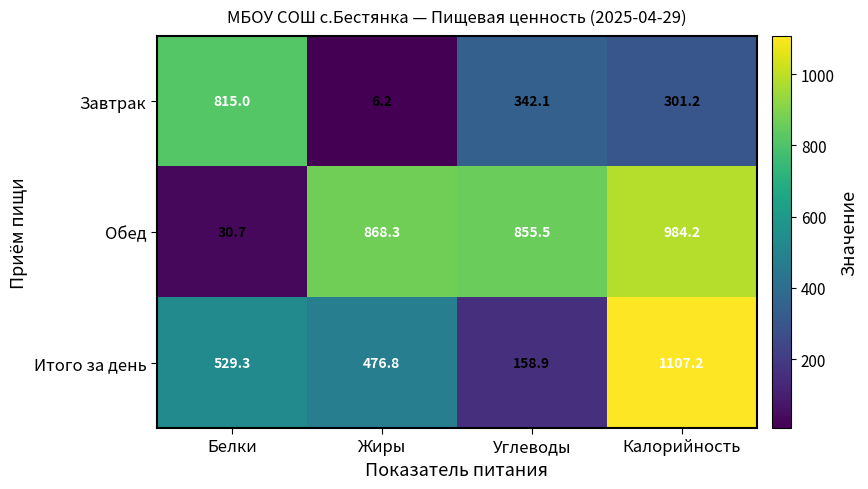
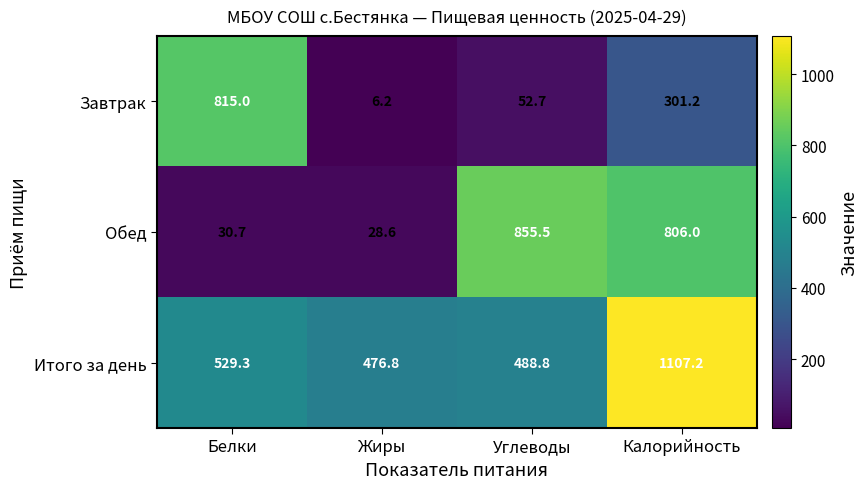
Завтрак, Углеводы: 342.1 -> 52.7
Обед, Жиры: 868.3 -> 28.6
Обед, Калорийность: 984.2 -> 806.0
Итого за день, Углеводы: 158.9 -> 488.8
